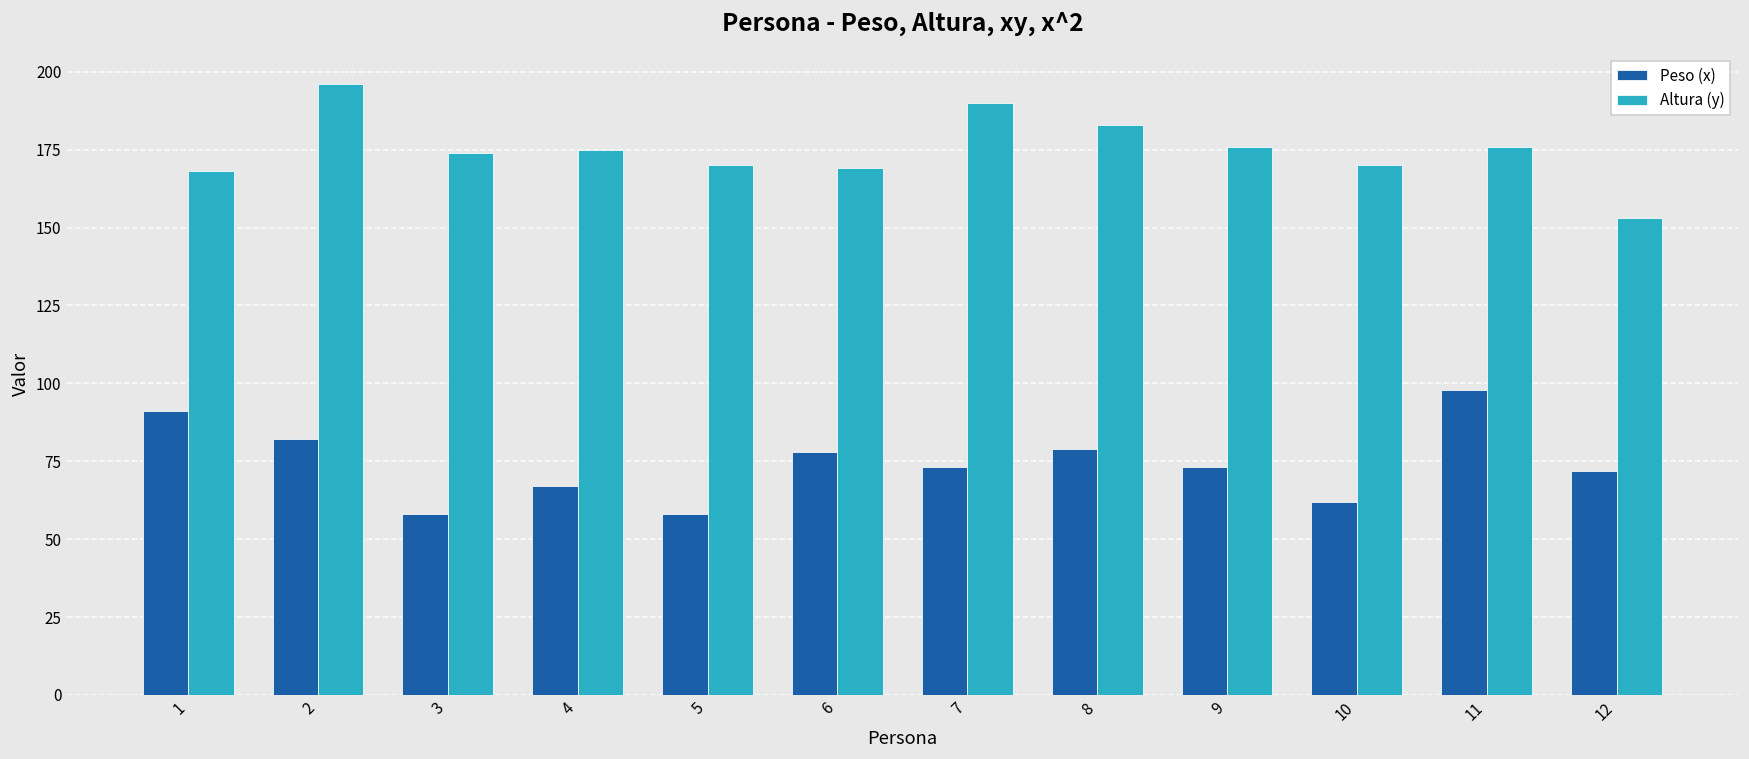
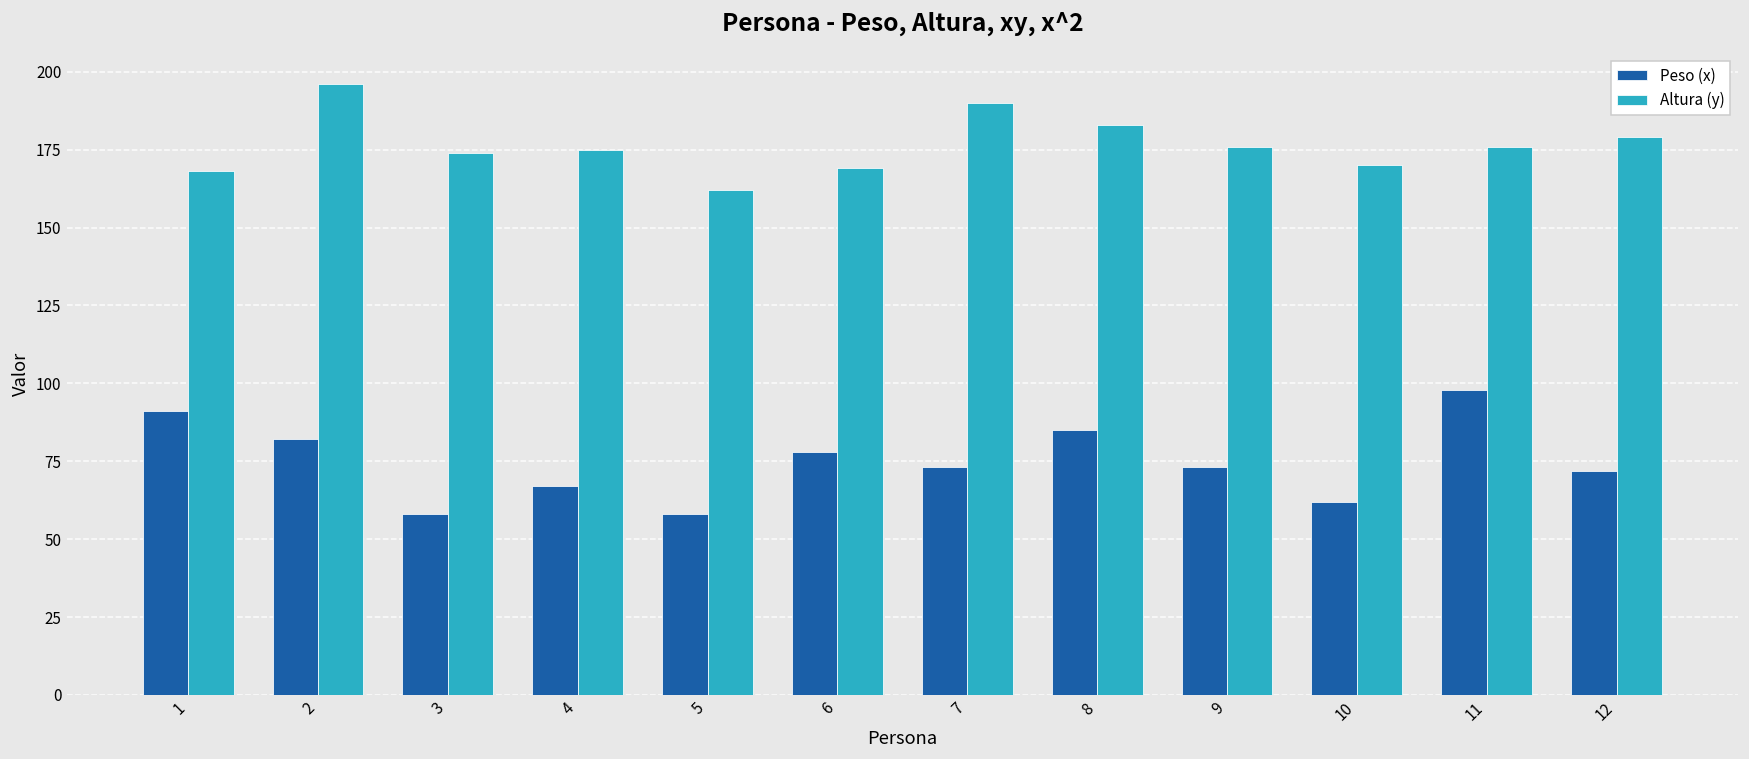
Altura (y), 5: 170 -> 162
Peso (x), 8: 79 -> 85
Altura (y), 12: 153 -> 179
